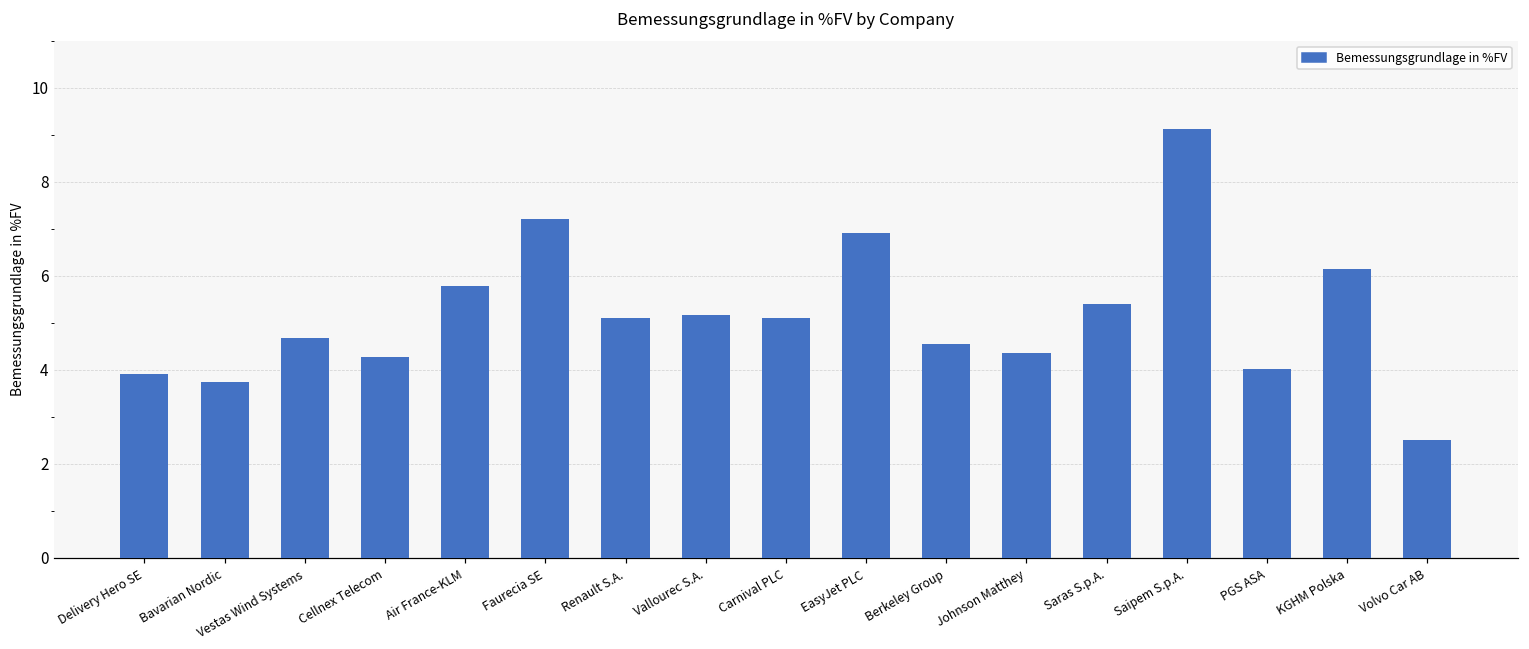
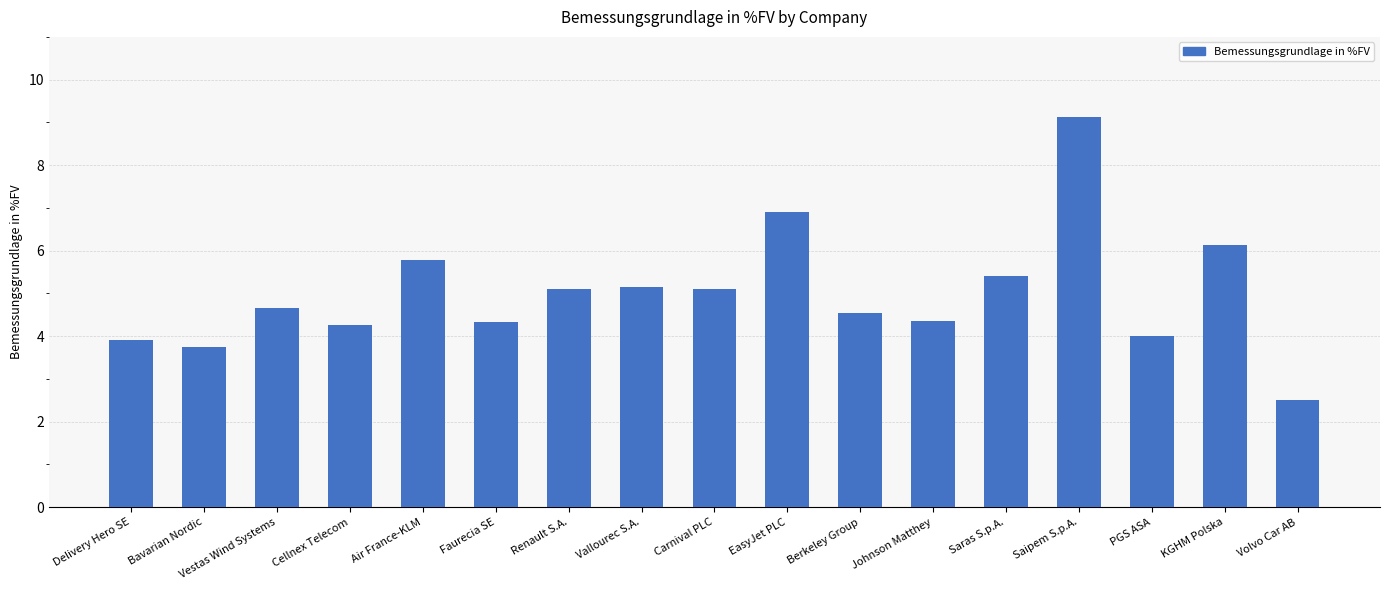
Faurecia SE: 7.2 -> 4.3
